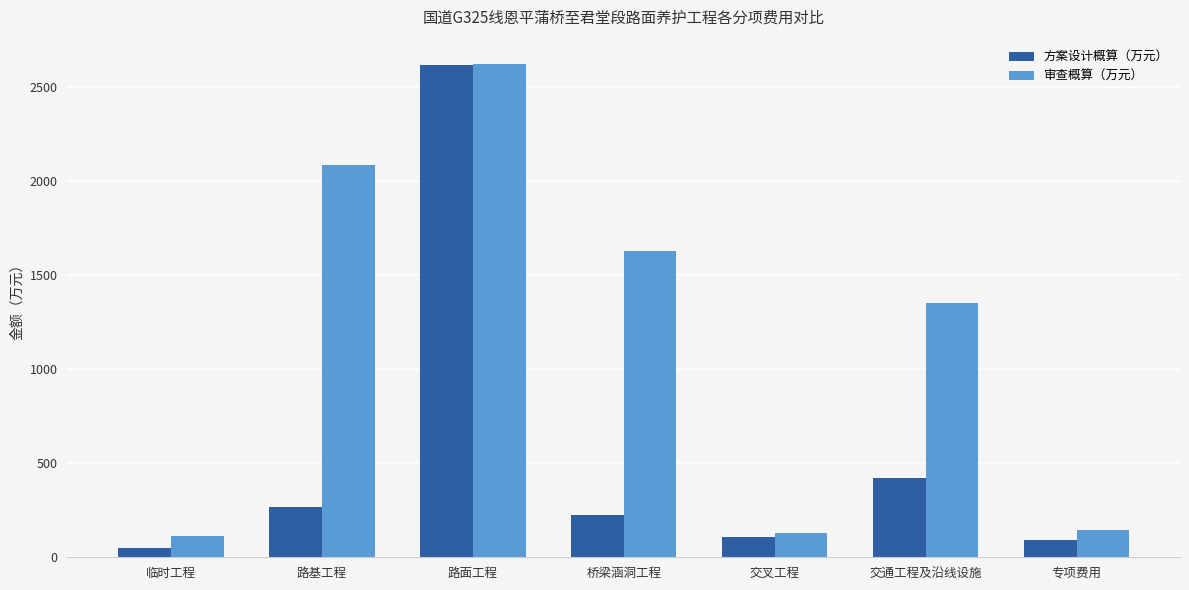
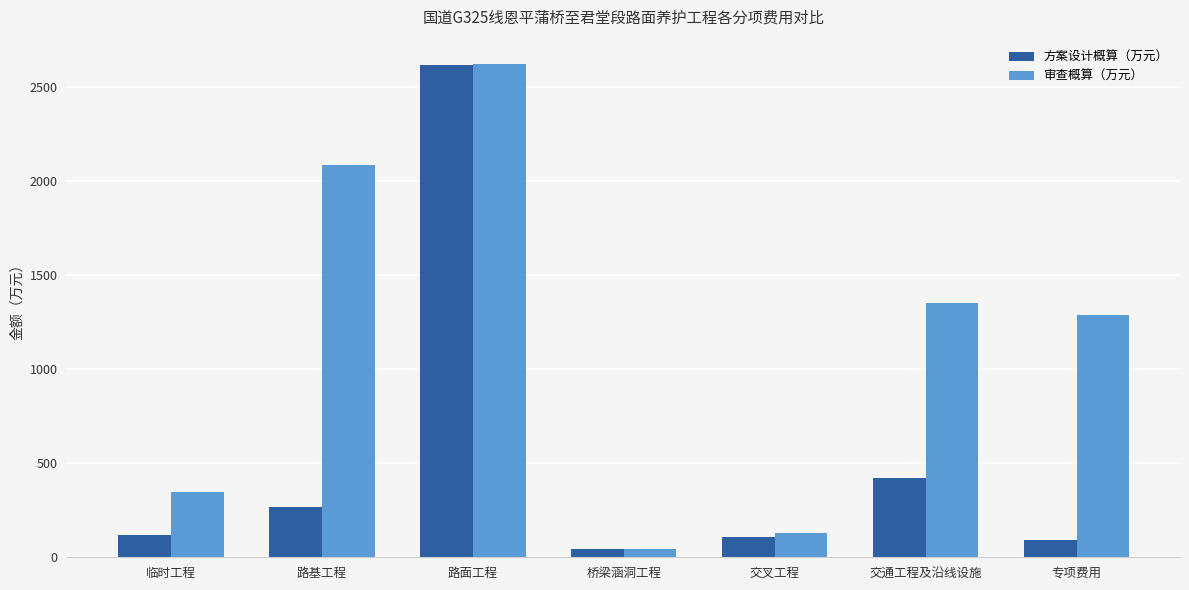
方案设计概算（万元）, 临时工程: 50 -> 120
审查概算（万元）, 临时工程: 110 -> 350
方案设计概算（万元）, 桥梁涵洞工程: 220 -> 40
审查概算（万元）, 桥梁涵洞工程: 1630 -> 40
审查概算（万元）, 专项费用: 150 -> 1290
